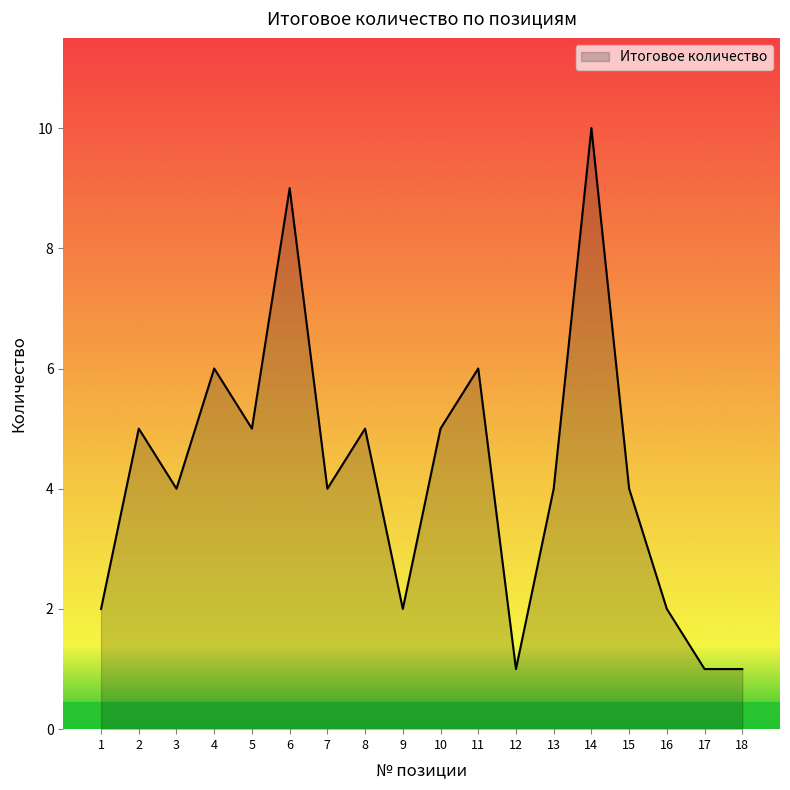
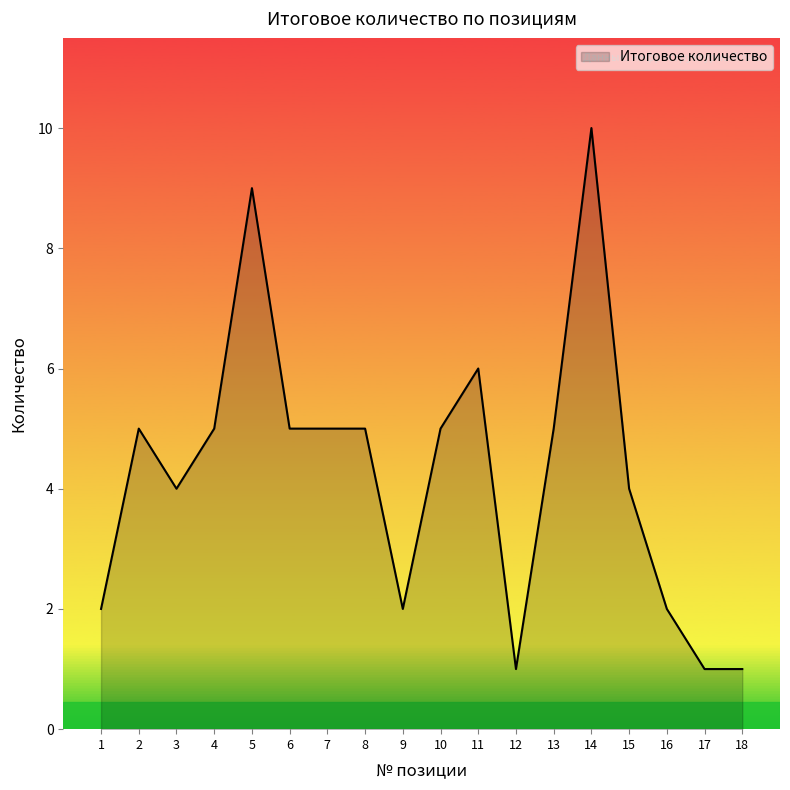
4: 6 -> 5
5: 5 -> 9
6: 9 -> 5
7: 4 -> 5
13: 4 -> 5
